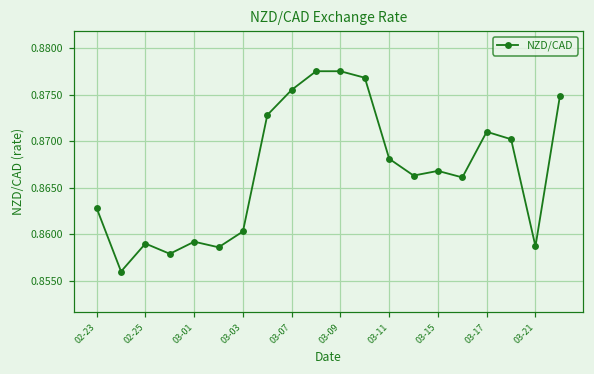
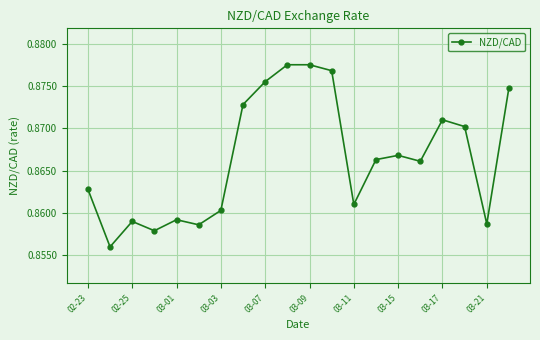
03-11: 0.868 -> 0.861
